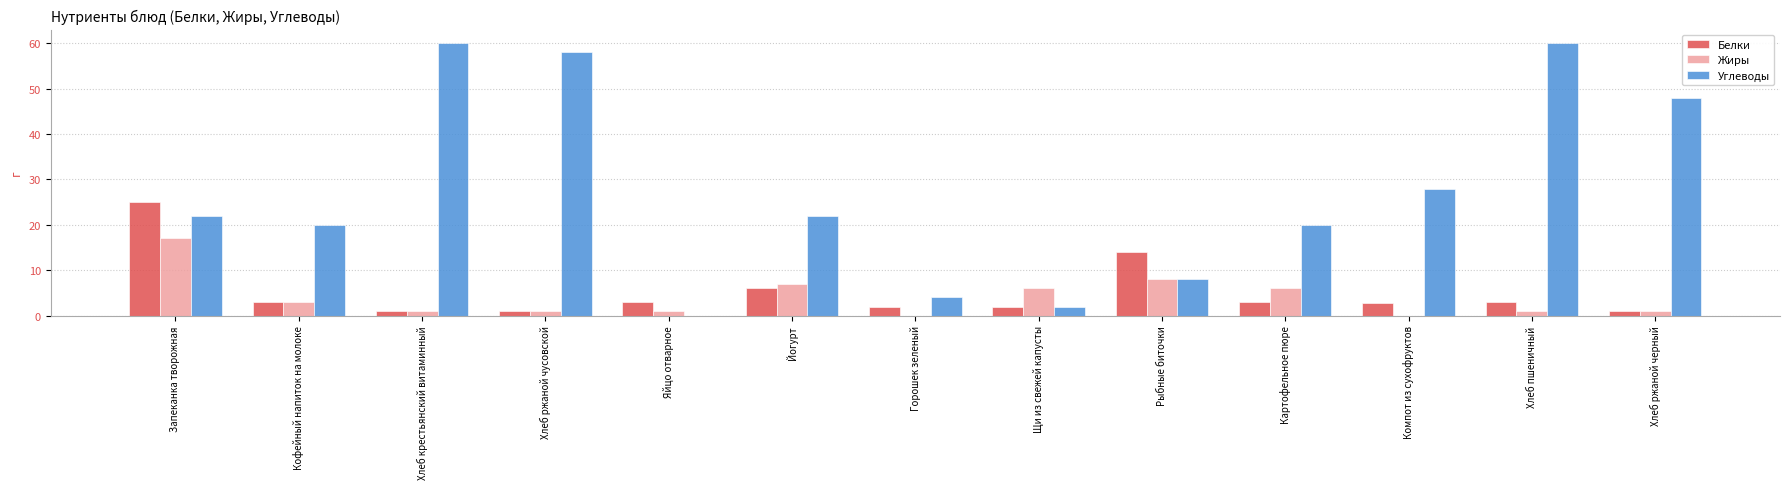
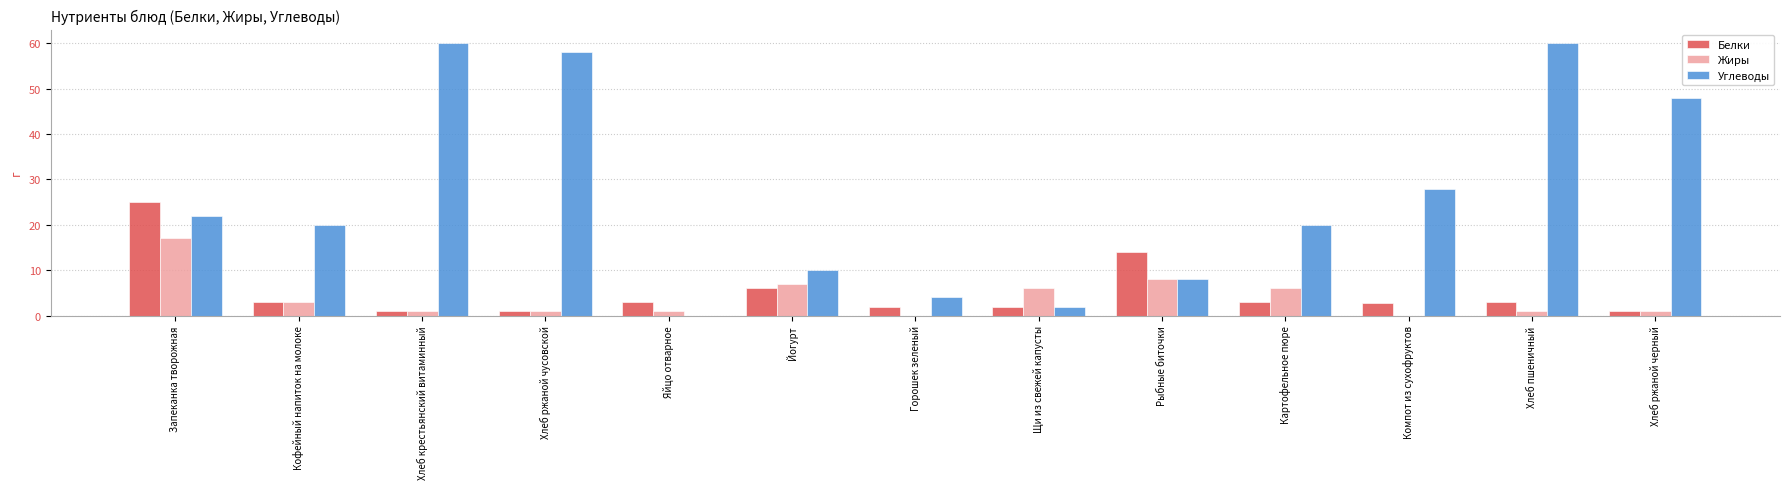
Углеводы, Йогурт: 22 -> 10
